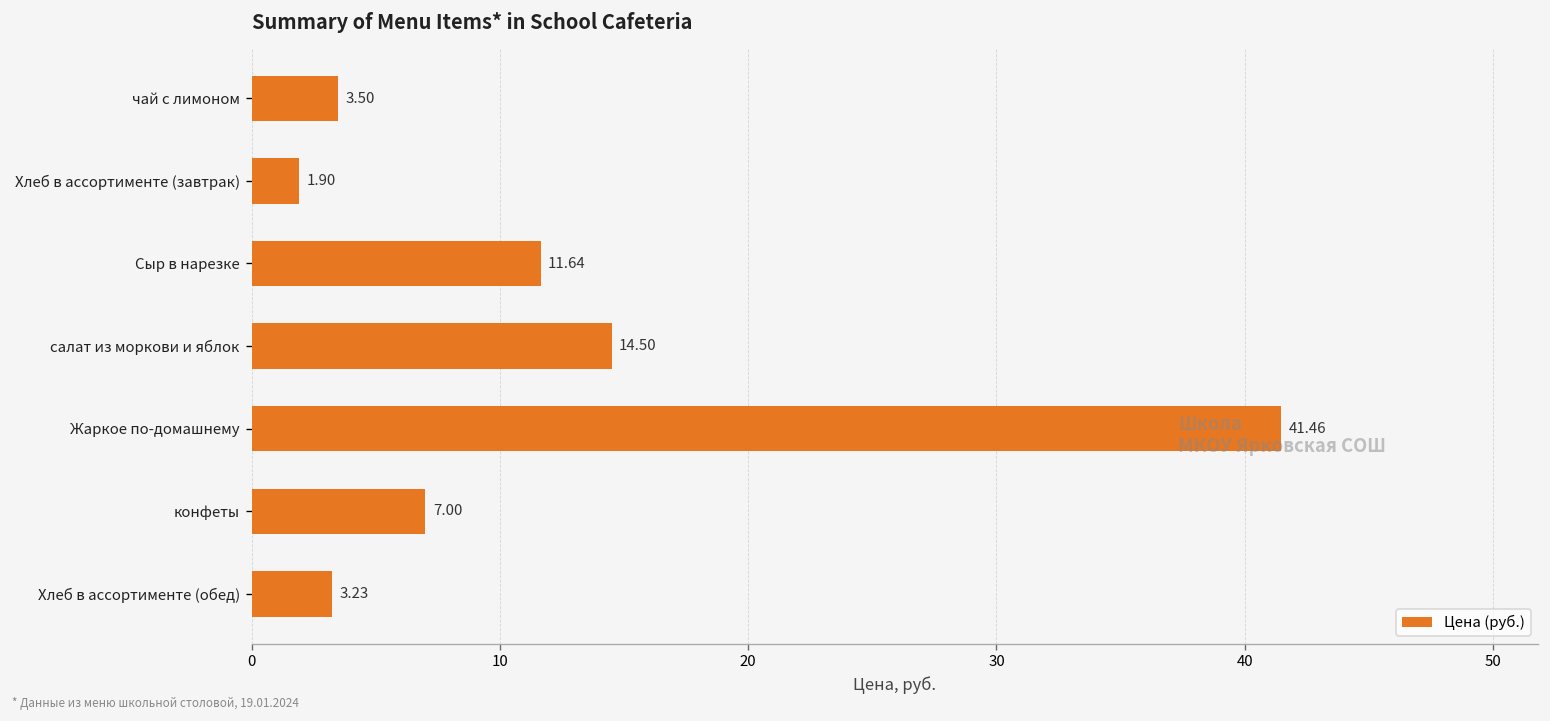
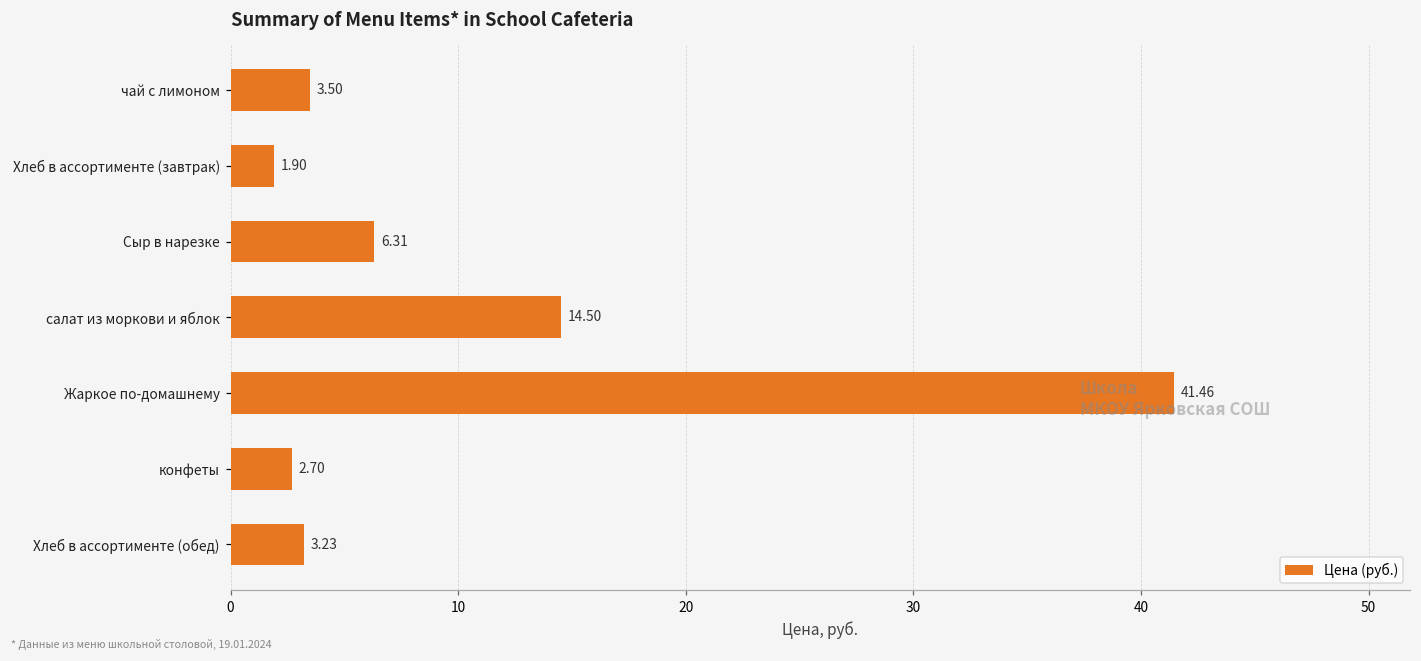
Сыр в нарезке: 11.64 -> 6.31
конфеты: 7.00 -> 2.70
